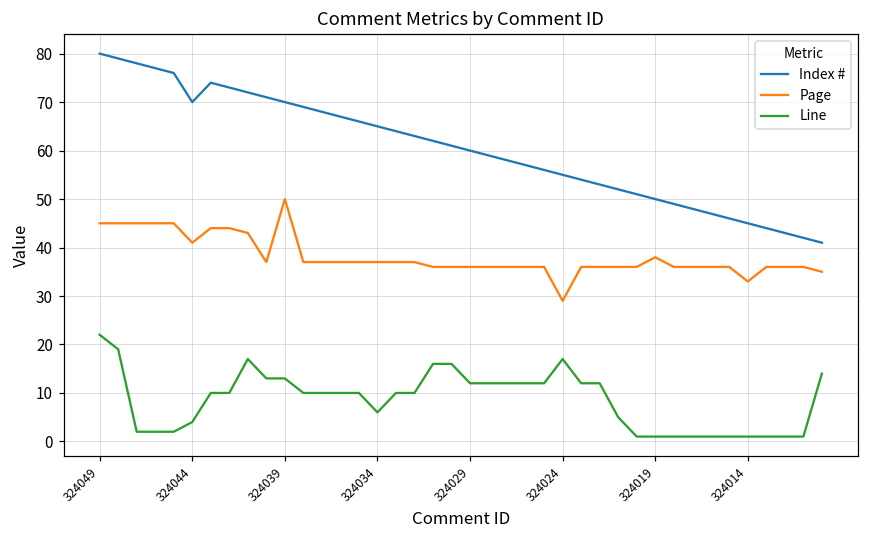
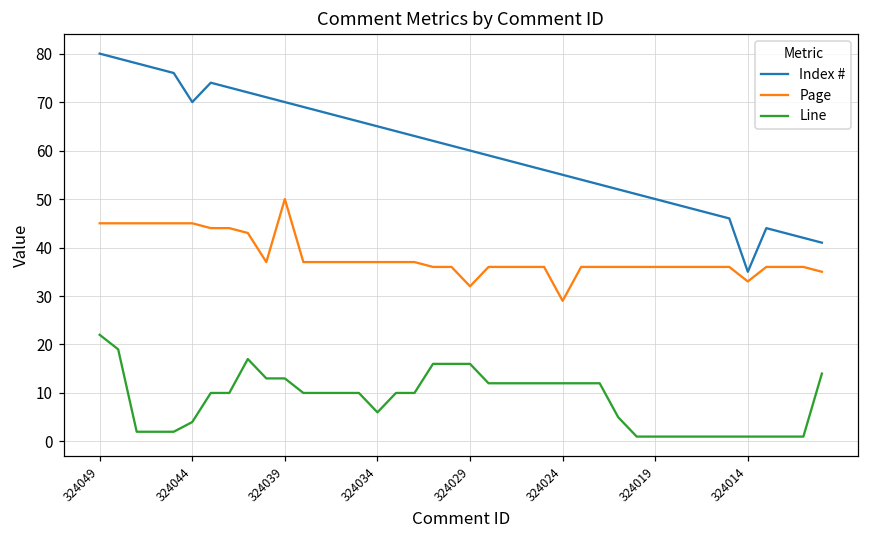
Page, 324044: 41 -> 45
Page, 324029: 36 -> 32
Line, 324029: 12 -> 16
Line, 324024: 17 -> 12
Page, 324019: 38 -> 36
Index #, 324014: 45 -> 35
